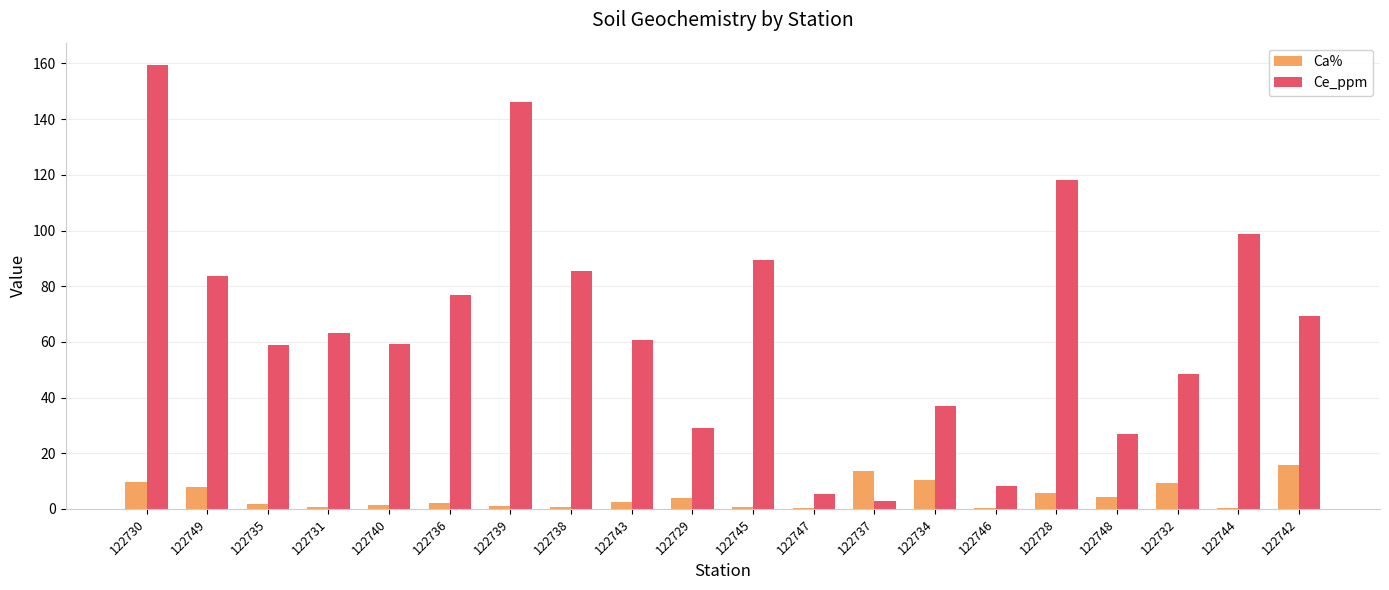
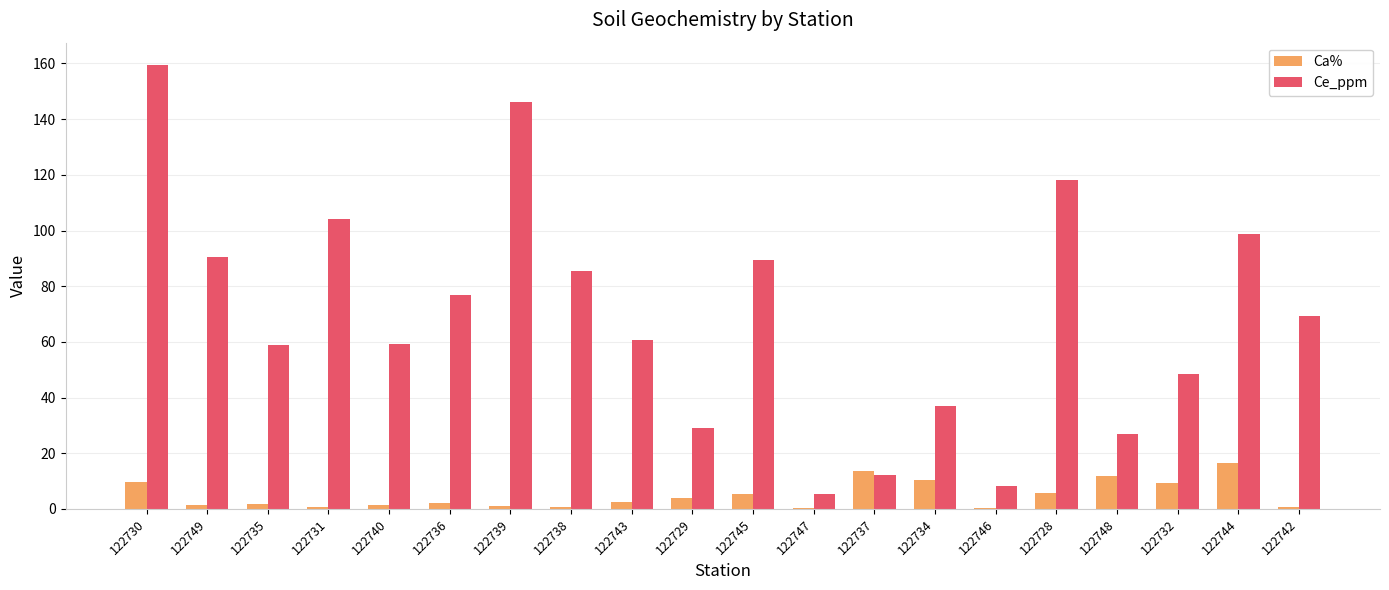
Ca%, 122749: 8 -> 1
Ce_ppm, 122749: 84 -> 91
Ce_ppm, 122731: 63 -> 104
Ca%, 122745: 1 -> 5
Ce_ppm, 122737: 3 -> 12
Ca%, 122748: 4 -> 12
Ca%, 122744: 0 -> 16
Ca%, 122742: 16 -> 1
